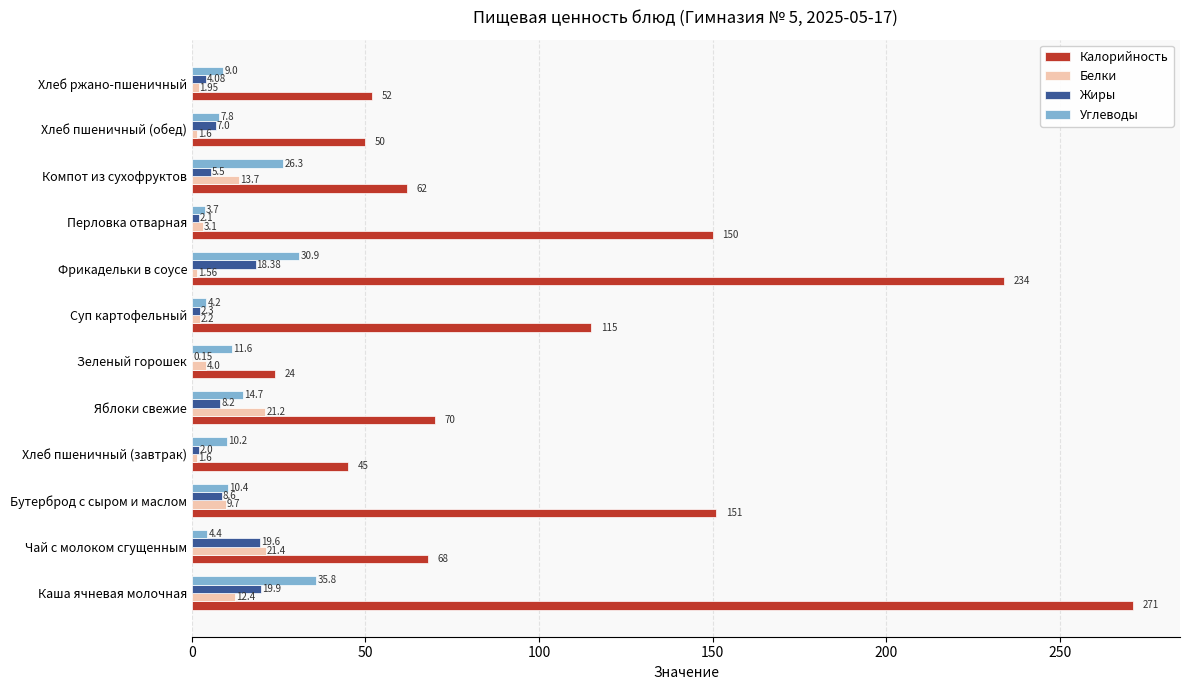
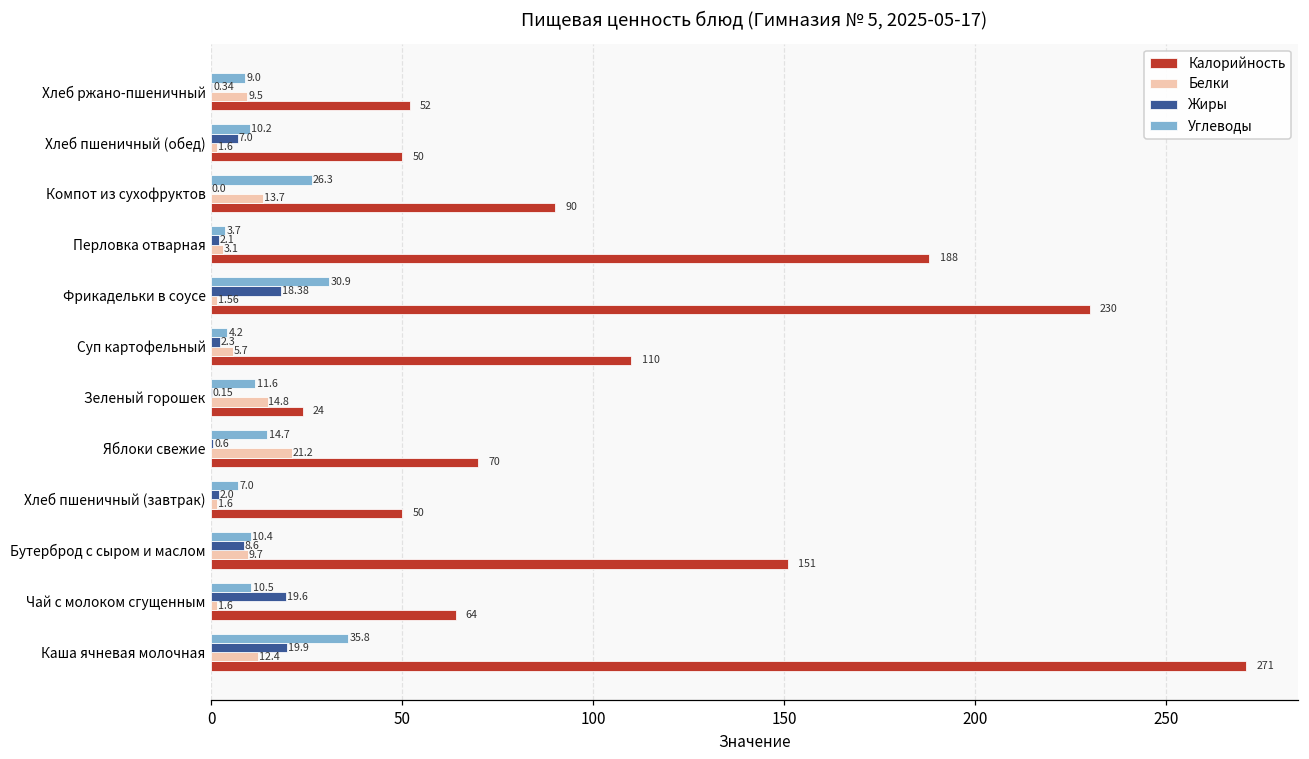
Жиры, Хлеб ржано-пшеничный: 4.08 -> 0.34
Белки, Хлеб ржано-пшеничный: 1.95 -> 9.5
Углеводы, Хлеб пшеничный (обед): 7.8 -> 10.2
Жиры, Компот из сухофруктов: 5.5 -> 0.0
Калорийность, Компот из сухофруктов: 62 -> 90
Калорийность, Перловка отварная: 150 -> 188
Калорийность, Фрикадельки в соусе: 234 -> 230
Белки, Суп картофельный: 2.2 -> 5.7
Калорийность, Суп картофельный: 115 -> 110
Белки, Зеленый горошек: 4.0 -> 14.8
Жиры, Яблоки свежие: 8.2 -> 0.6
Углеводы, Хлеб пшеничный (завтрак): 10.2 -> 7.0
Калорийность, Хлеб пшеничный (завтрак): 45 -> 50
Углеводы, Чай с молоком сгущенным: 4.4 -> 10.5
Белки, Чай с молоком сгущенным: 21.4 -> 1.6
Калорийность, Чай с молоком сгущенным: 68 -> 64
